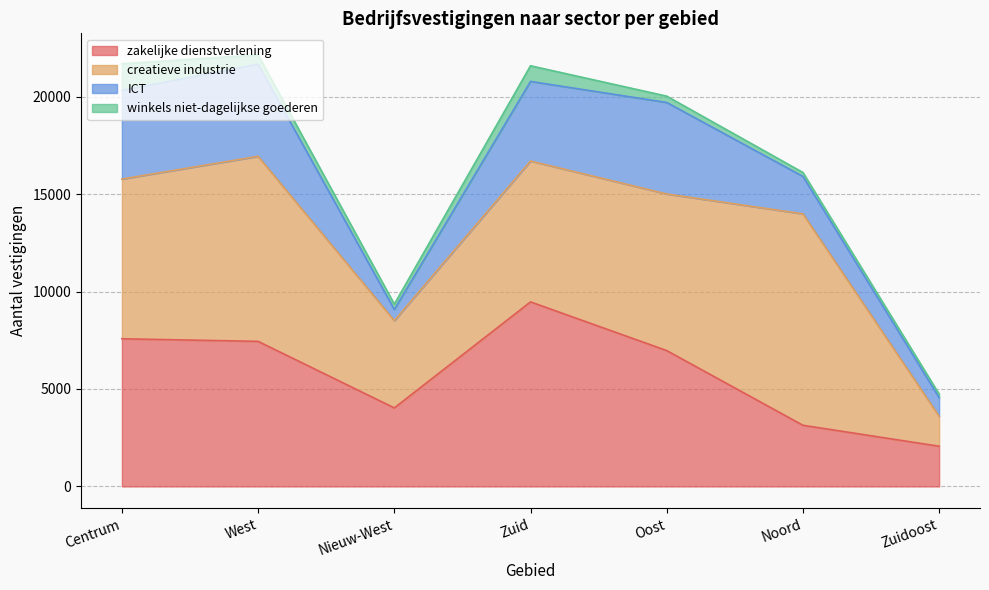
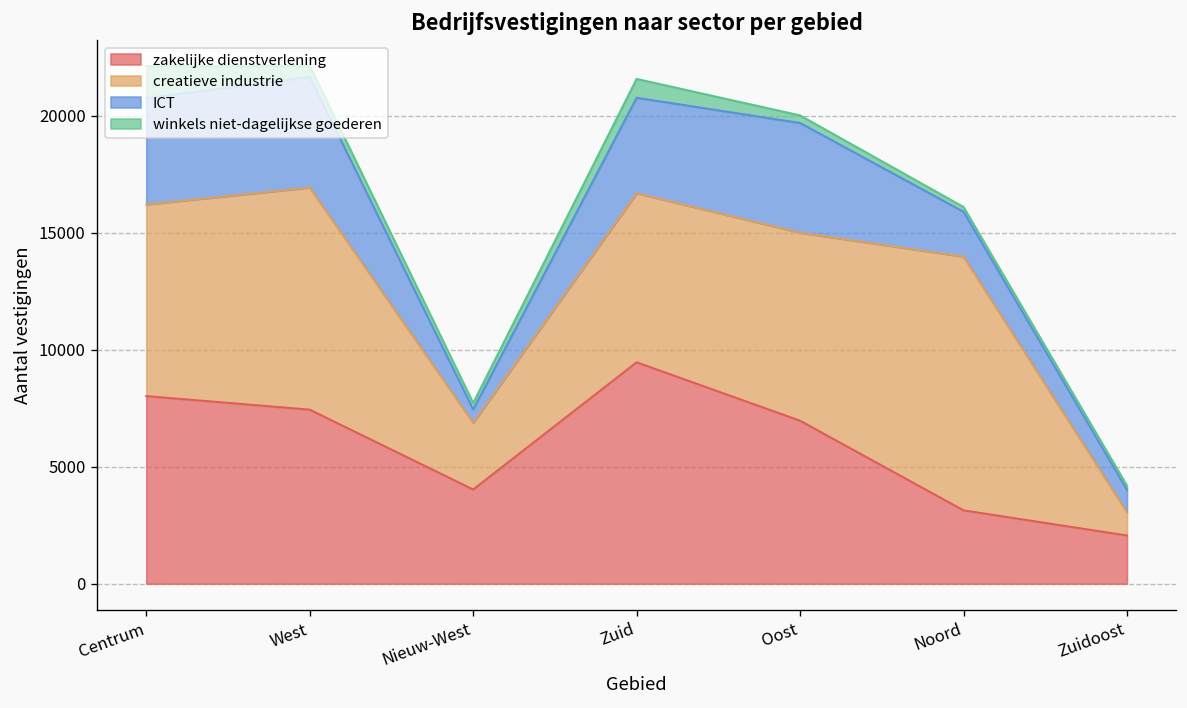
zakelijke dienstverlening, Centrum: 7600 -> 8000
creatieve industrie, Nieuw-West: 4500 -> 2900
creatieve industrie, Zuidoost: 1500 -> 1000
